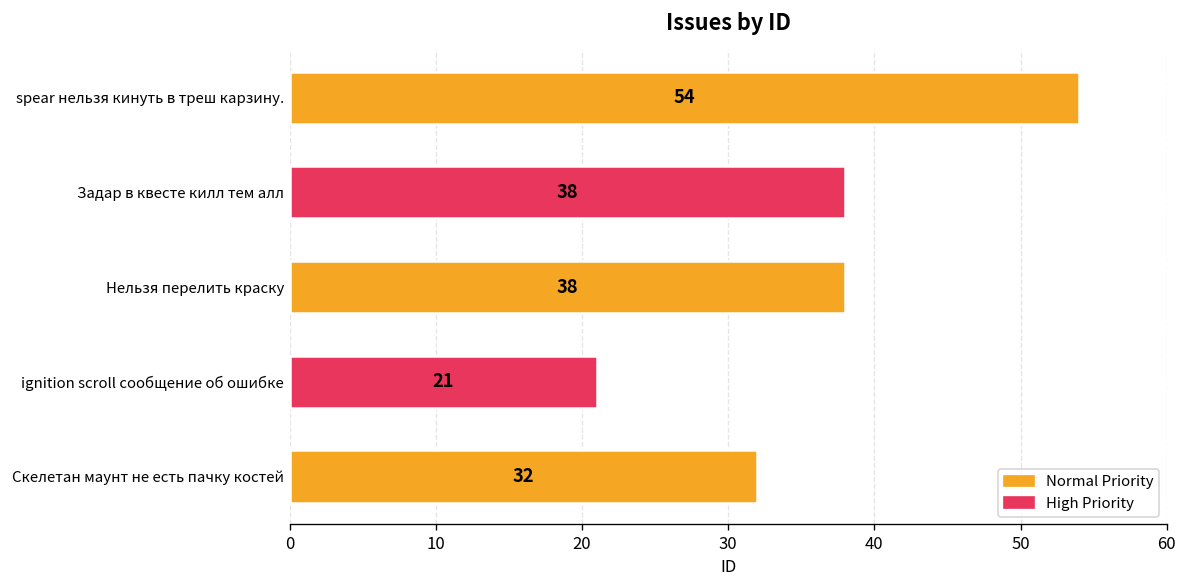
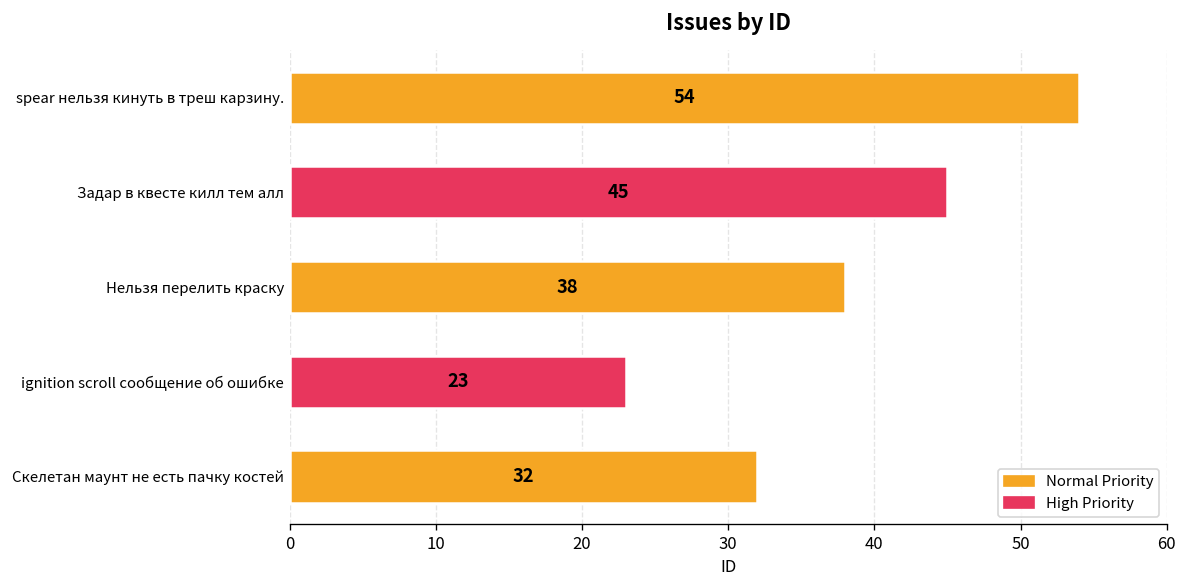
Задар в квесте килл тем алл: 38 -> 45
ignition scroll сообщение об ошибке: 21 -> 23
